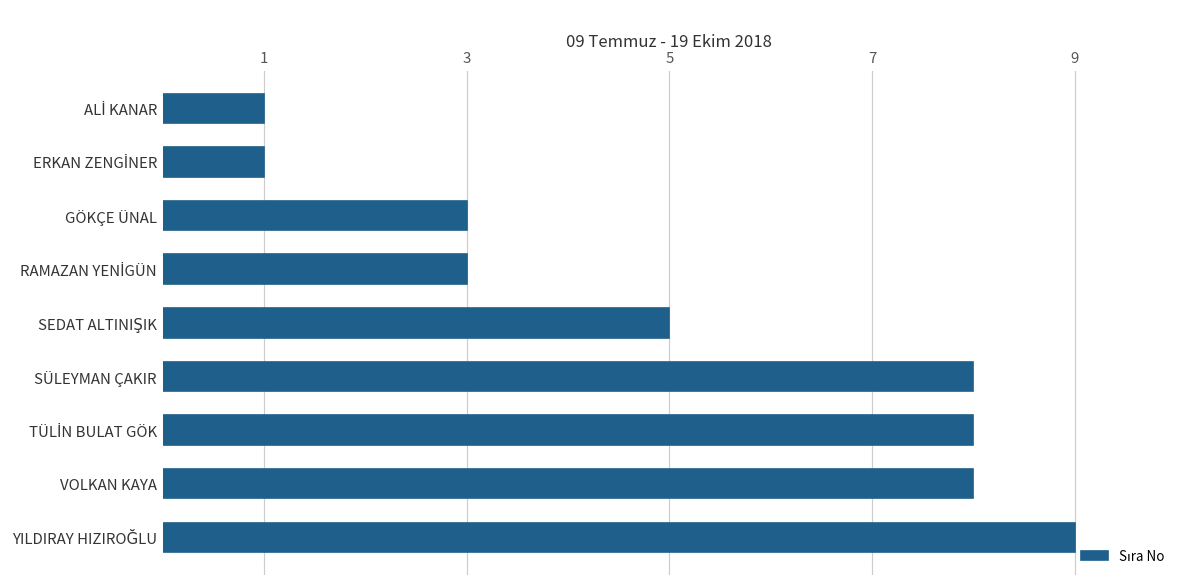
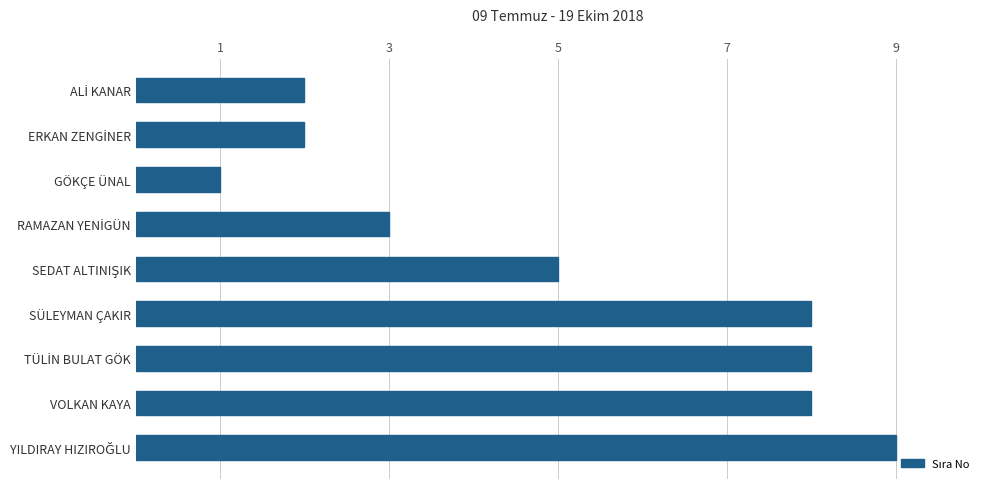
ALİ KANAR: 1 -> 2
ERKAN ZENGİNER: 1 -> 2
GÖKÇE ÜNAL: 3 -> 1
